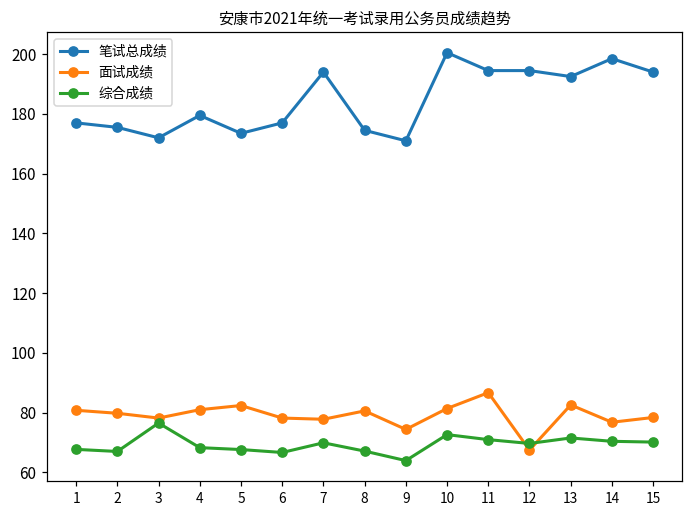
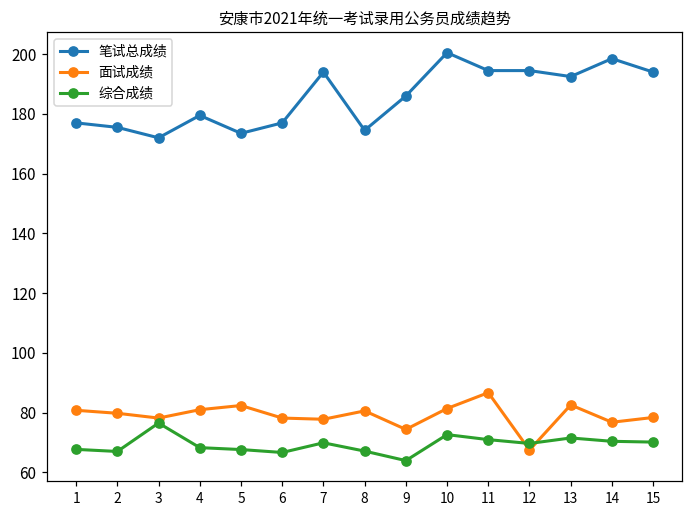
笔试总成绩, 9: 171 -> 186
